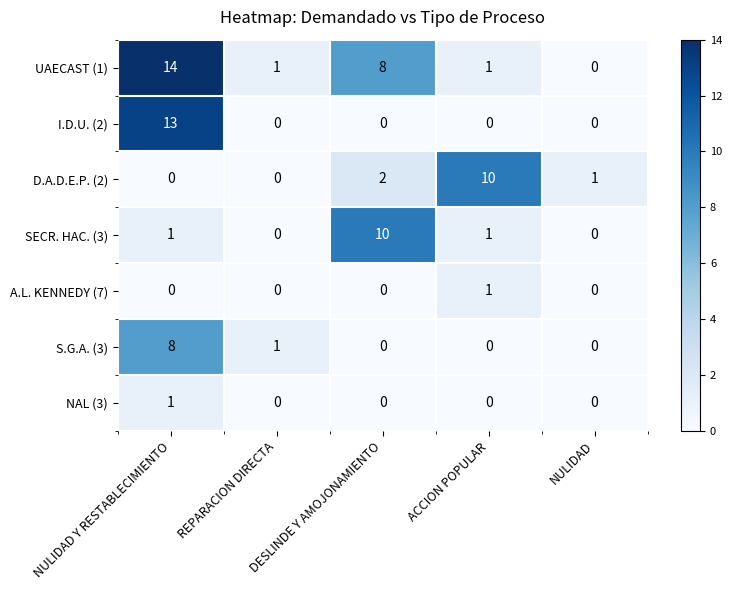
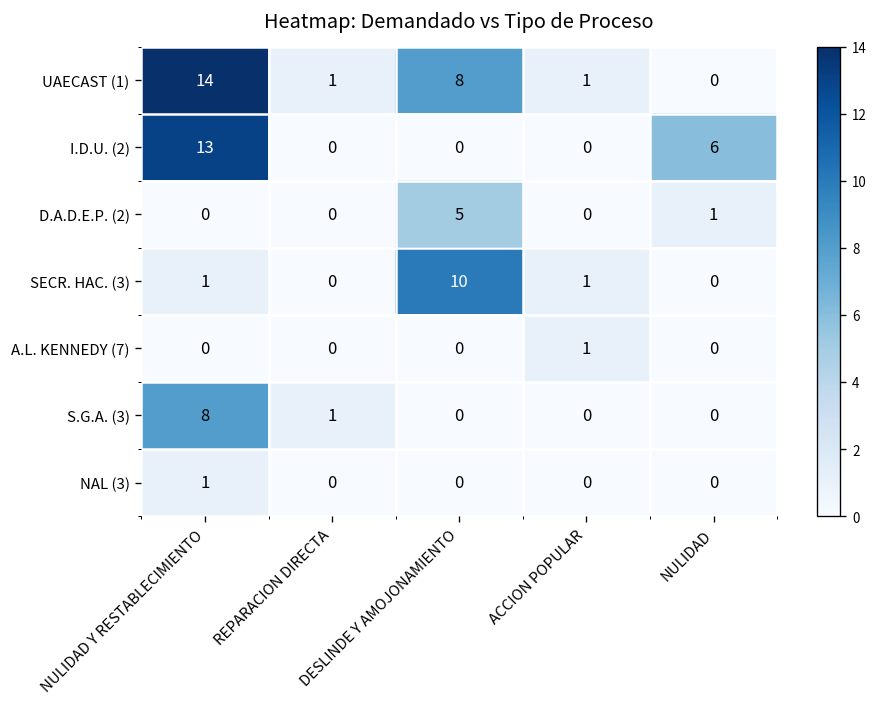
I.D.U. (2), NULIDAD: 0 -> 6
D.A.D.E.P. (2), DESLINDE Y AMOJONAMIENTO: 2 -> 5
D.A.D.E.P. (2), ACCION POPULAR: 10 -> 0
